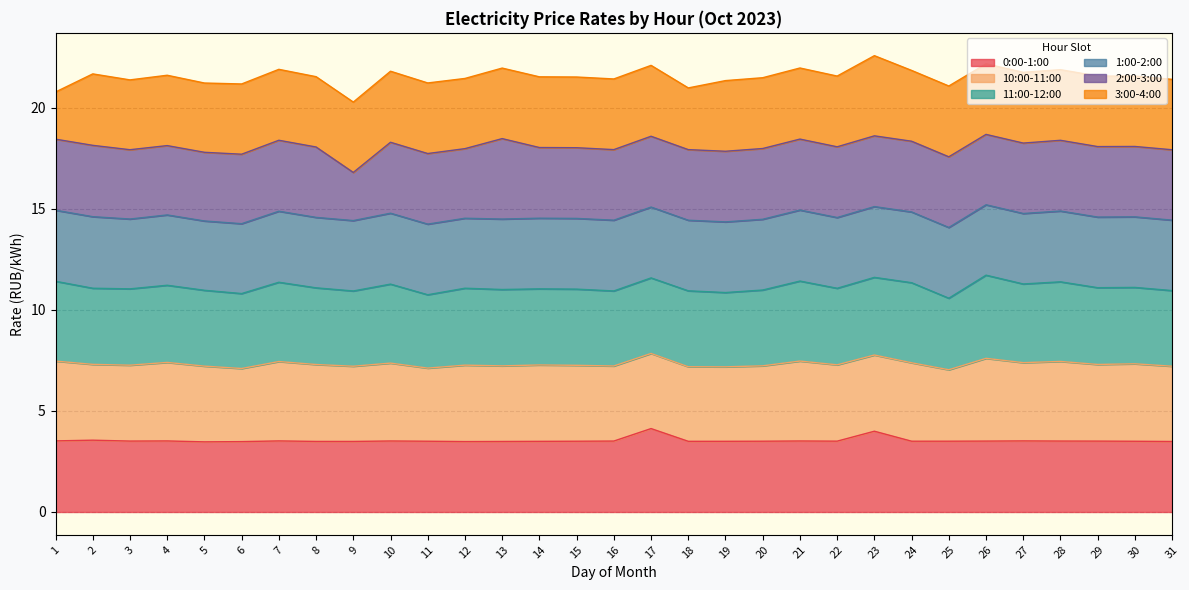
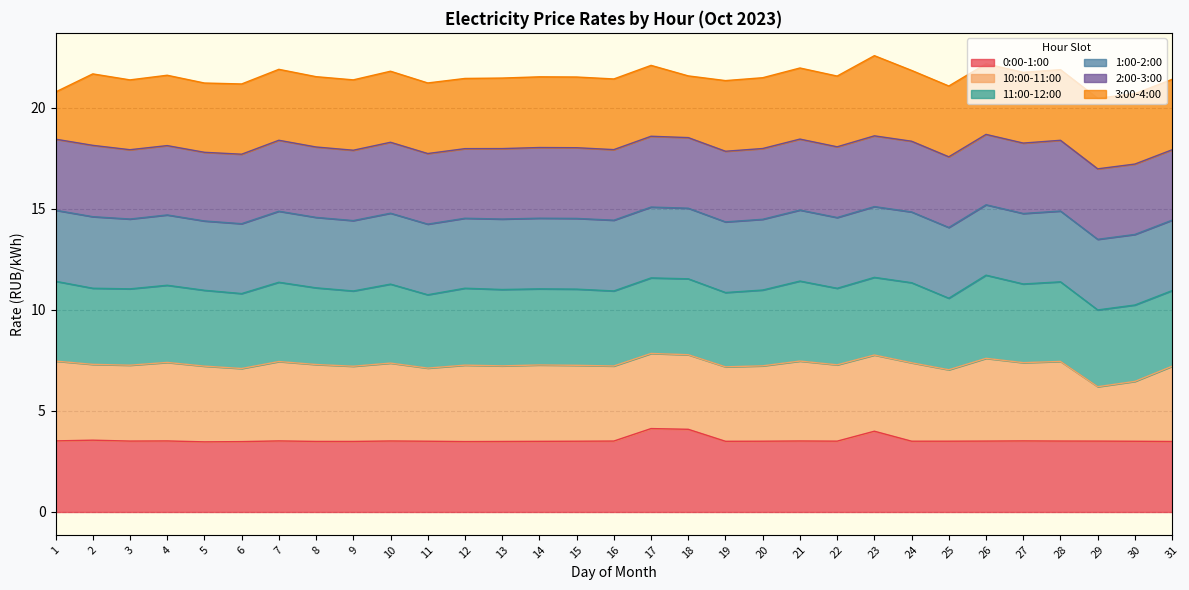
2:00-3:00, 9: 2.4 -> 3.5
2:00-3:00, 13: 4.0 -> 3.5
0:00-1:00, 18: 3.5 -> 4.1
10:00-11:00, 29: 3.8 -> 2.7
10:00-11:00, 30: 3.8 -> 3.0
